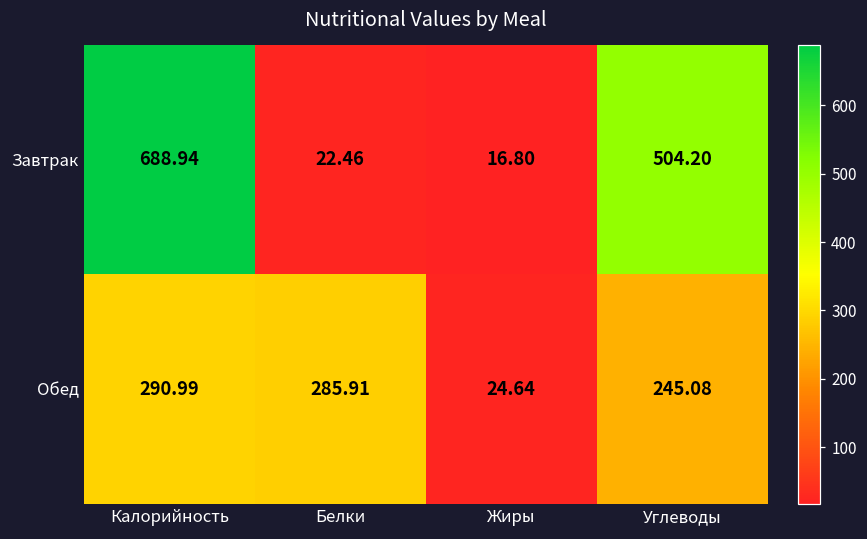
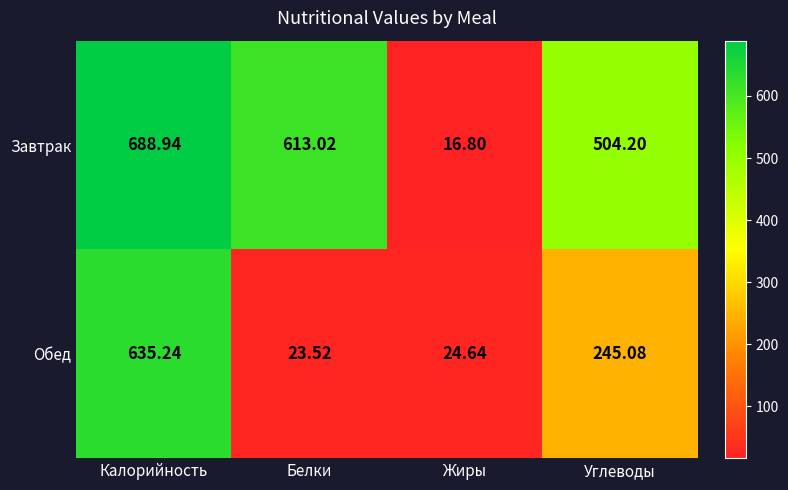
Завтрак, Белки: 22.46 -> 613.02
Обед, Калорийность: 290.99 -> 635.24
Обед, Белки: 285.91 -> 23.52
